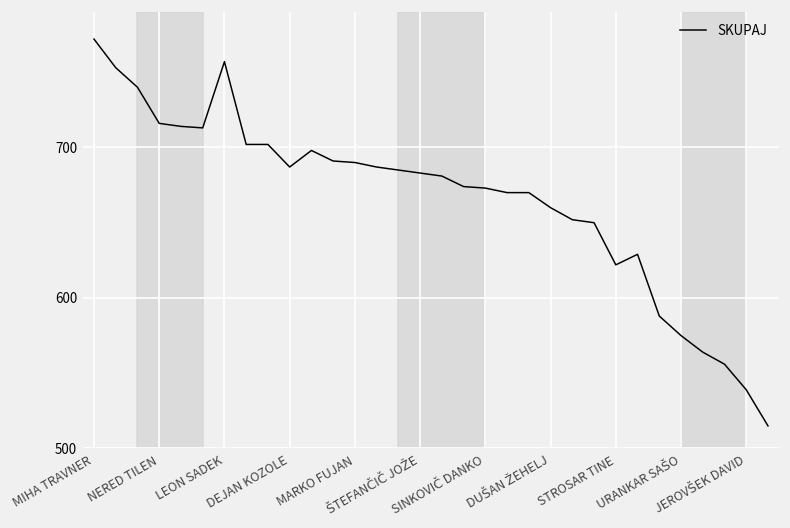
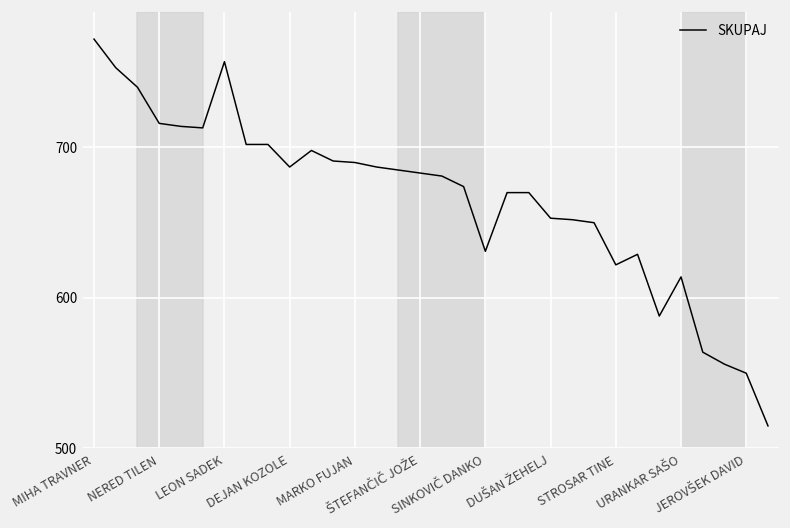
SINKOVIČ DANKO: 673 -> 631
DUŠAN ŽEHELJ: 660 -> 653
URANKAR SAŠO: 575 -> 614
JEROVŠEK DAVID: 539 -> 550
